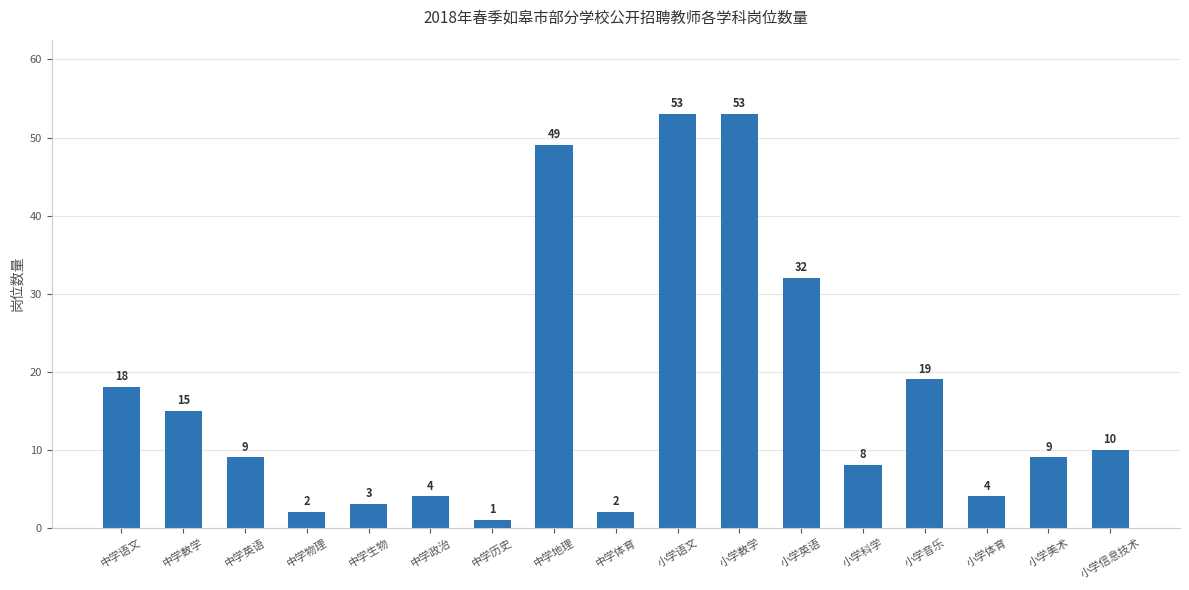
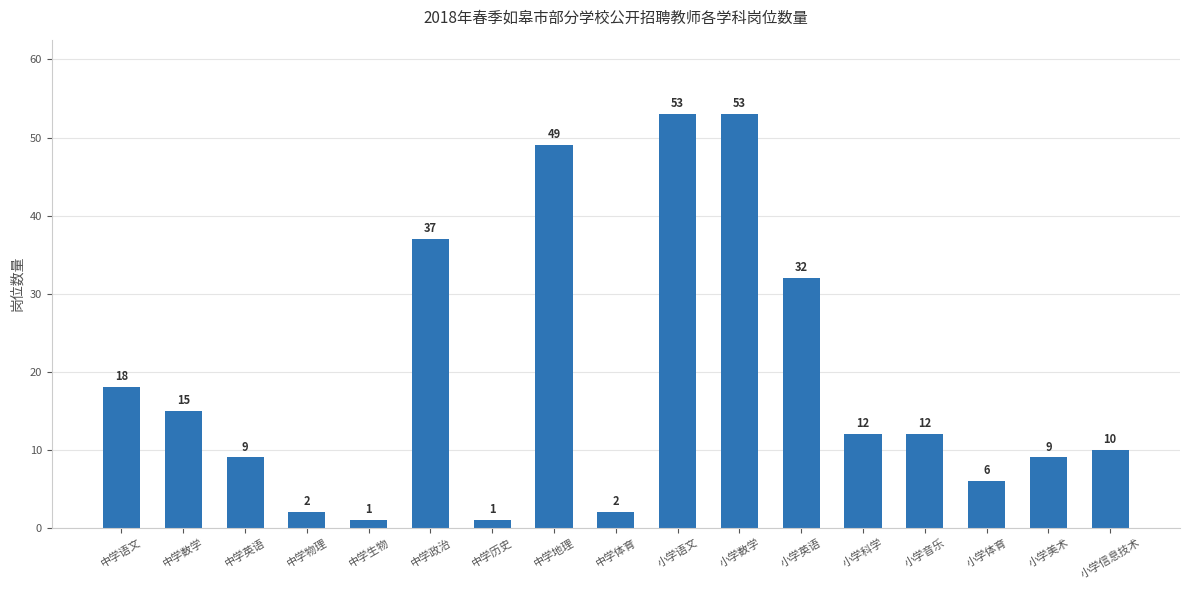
中学生物: 3 -> 1
中学政治: 4 -> 37
小学科学: 8 -> 12
小学音乐: 19 -> 12
小学体育: 4 -> 6
